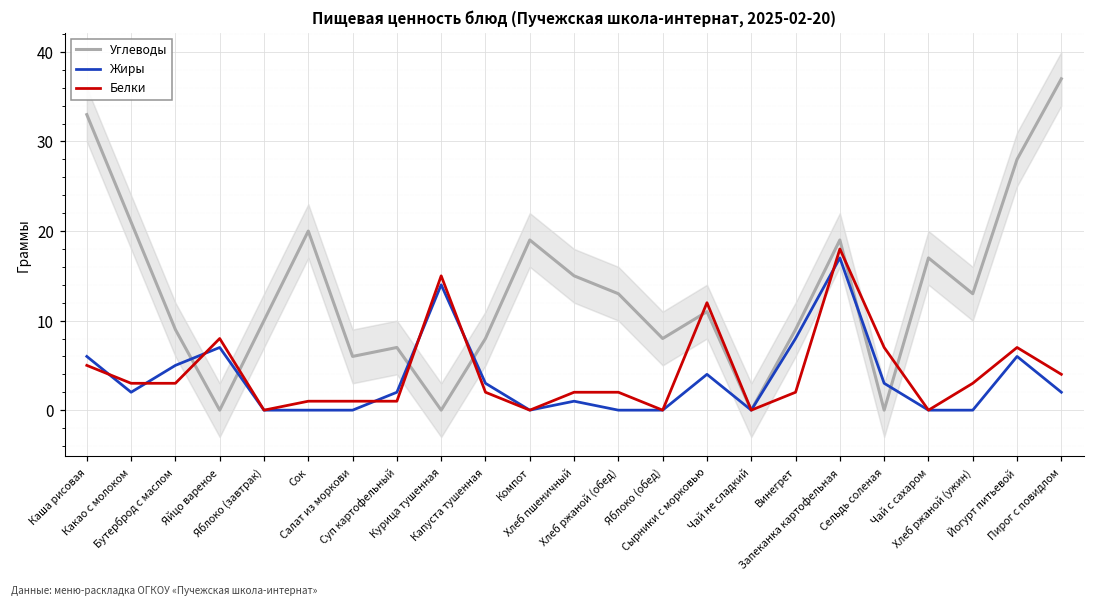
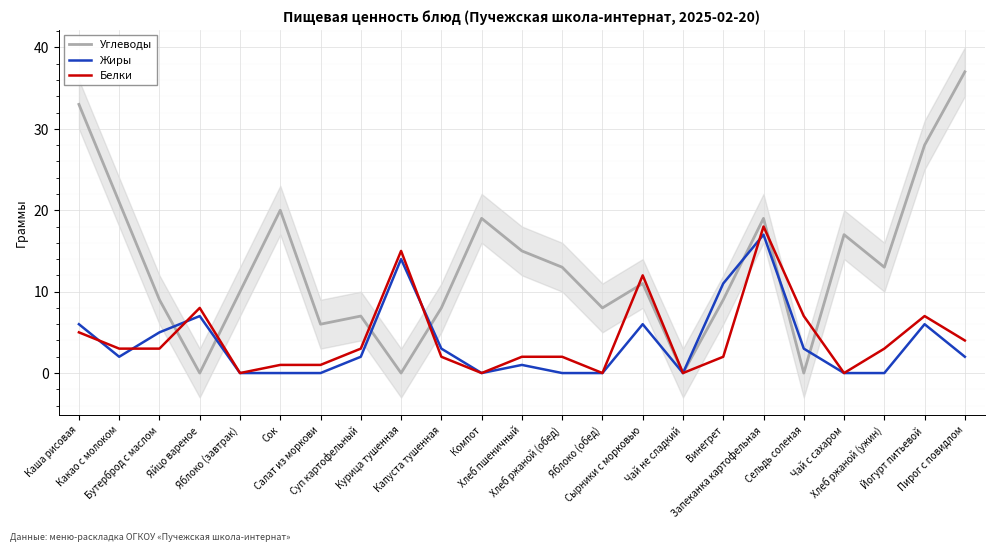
Белки, Суп картофельный: 1 -> 3
Жиры, Сырники с морковью: 4 -> 6
Жиры, Винегрет: 8 -> 11
